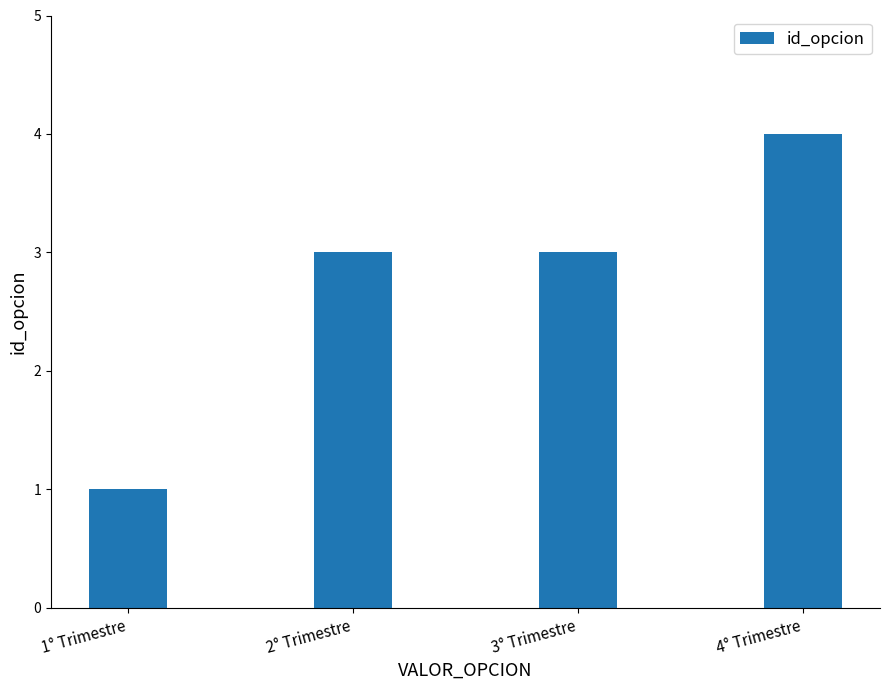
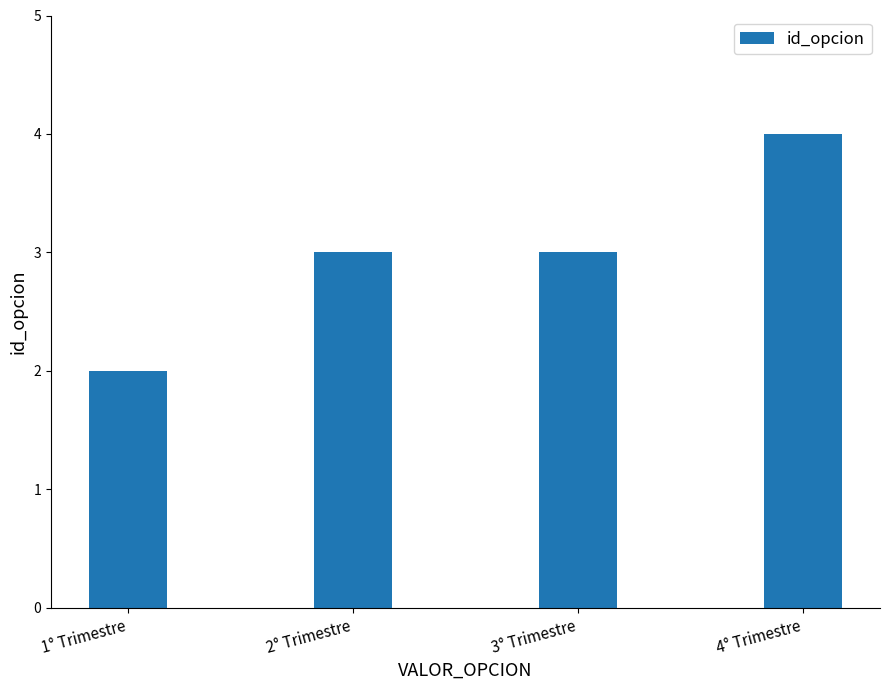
1° Trimestre: 1 -> 2
